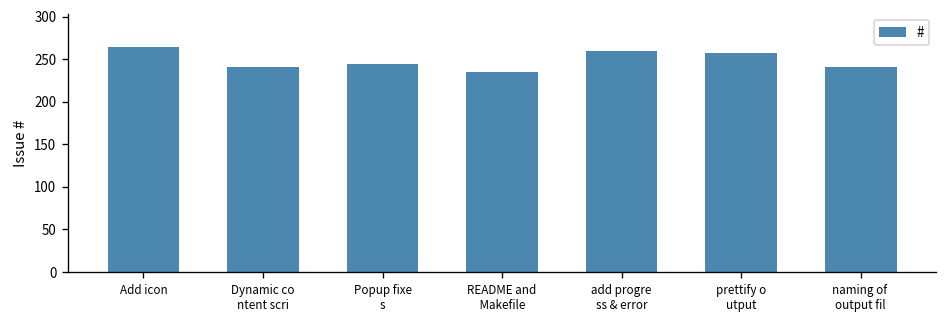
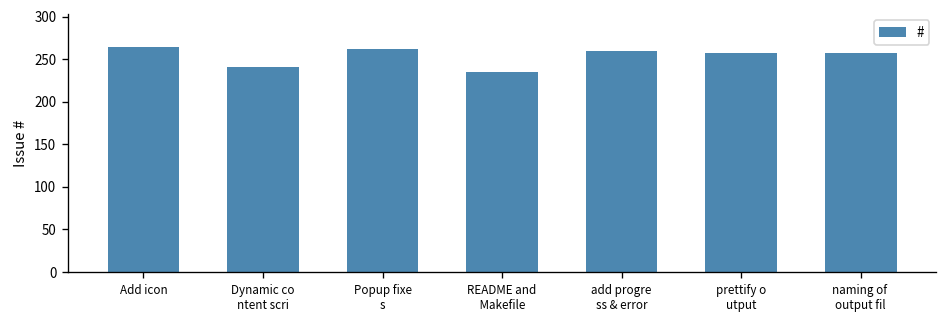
Popup fixe s: 250 -> 260
naming of output fil: 240 -> 260
